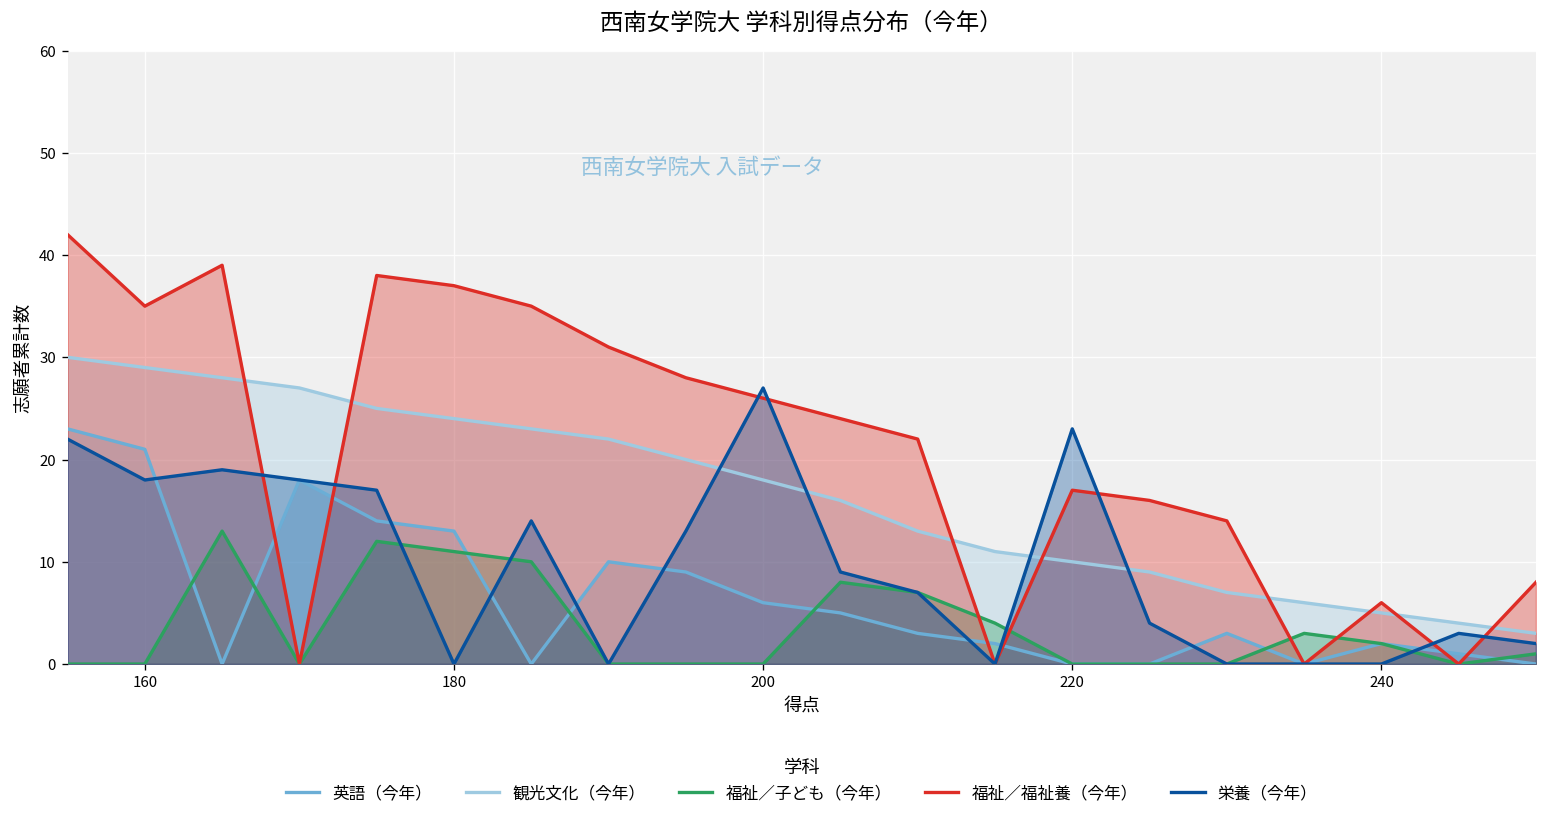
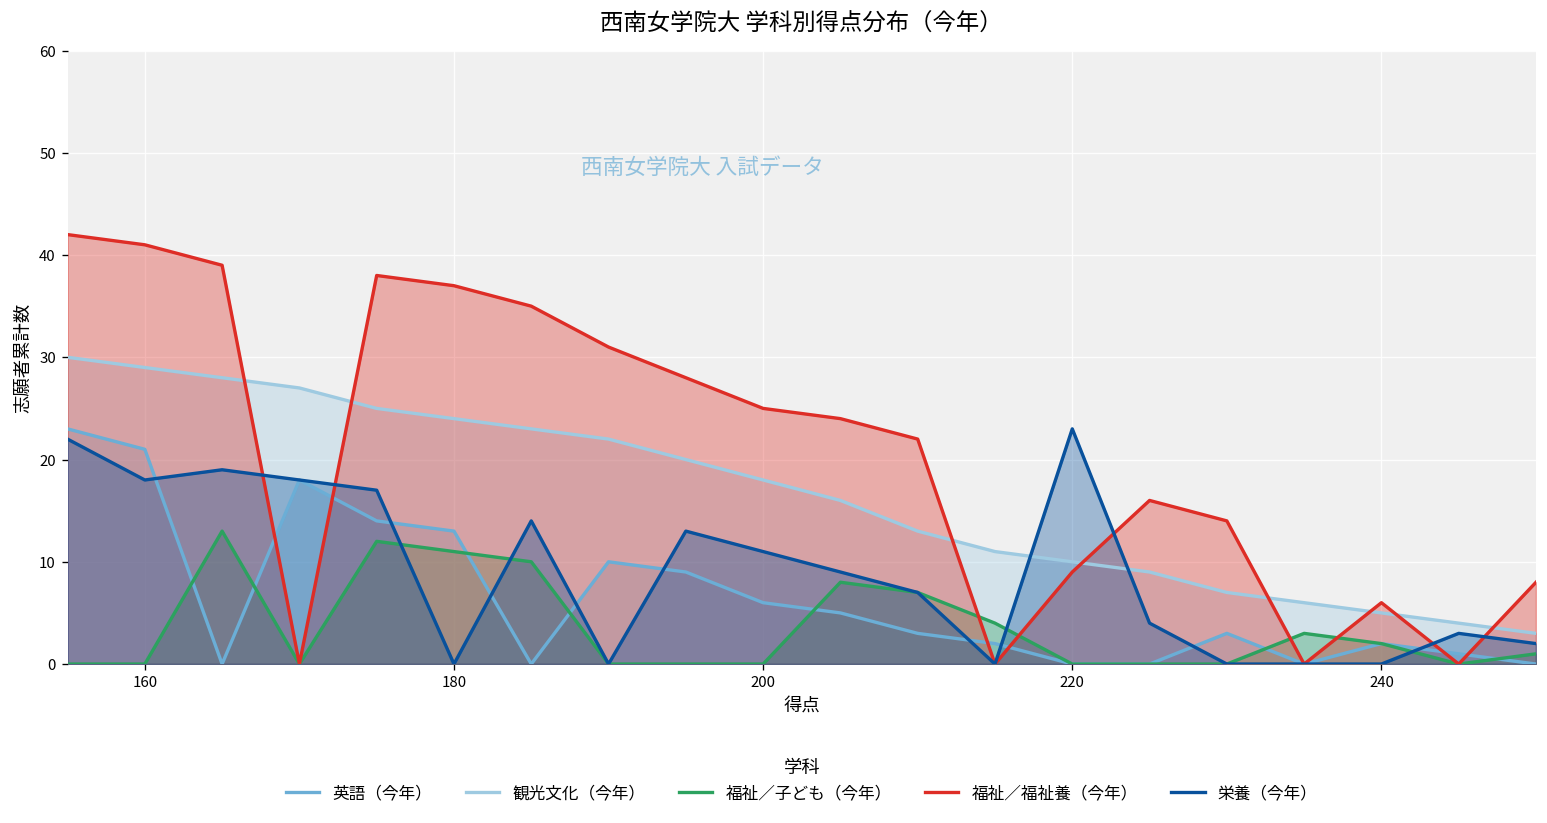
福祉／福祉養（今年）, 160: 35 -> 41
福祉／福祉養（今年）, 200: 26 -> 25
栄養（今年）, 200: 27 -> 11
福祉／福祉養（今年）, 220: 17 -> 9
